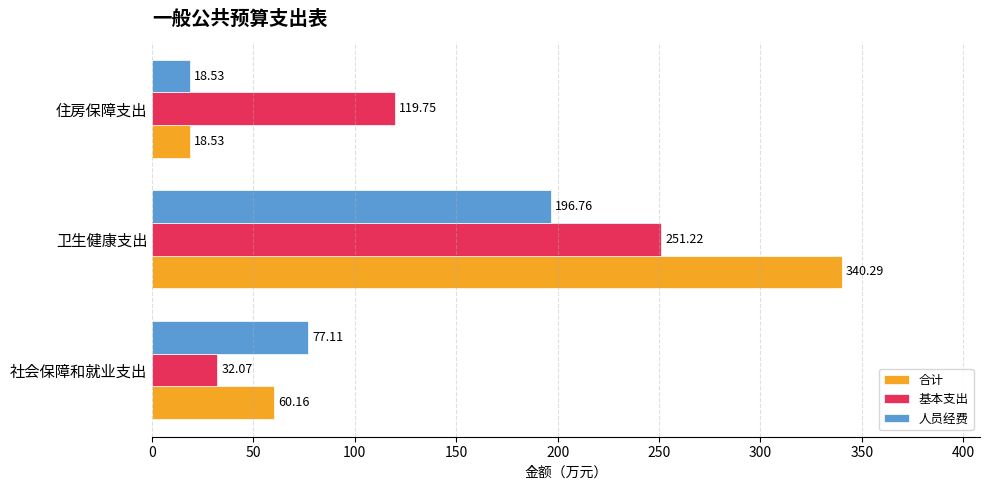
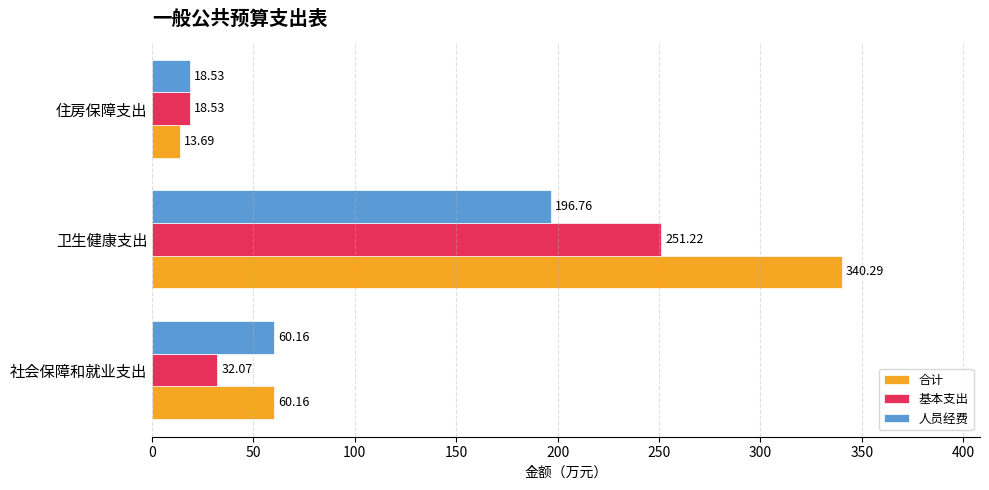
基本支出, 住房保障支出: 119.75 -> 18.53
合计, 住房保障支出: 18.53 -> 13.69
人员经费, 社会保障和就业支出: 77.11 -> 60.16
